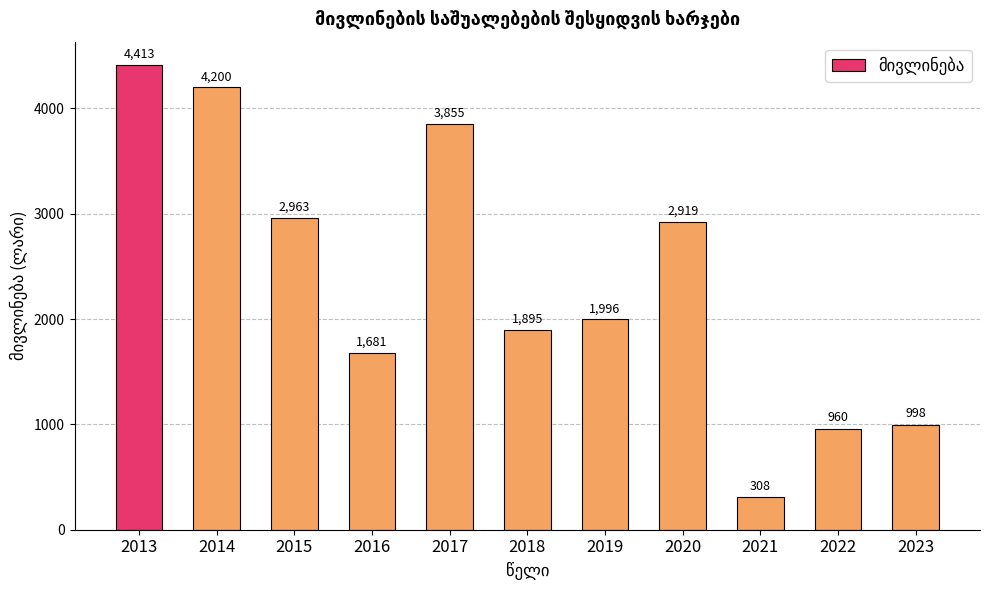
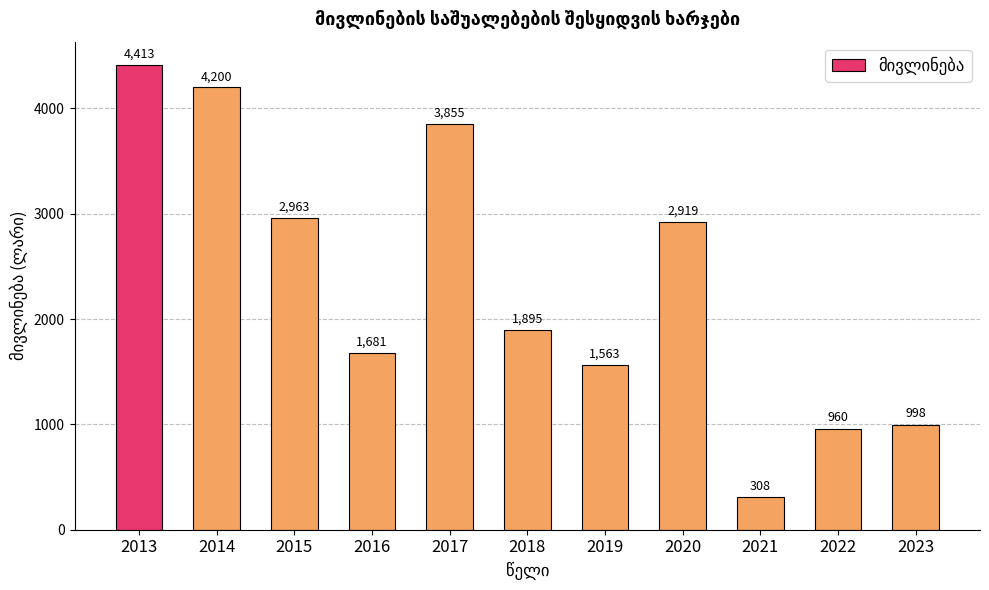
2019: 1,996 -> 1,563
